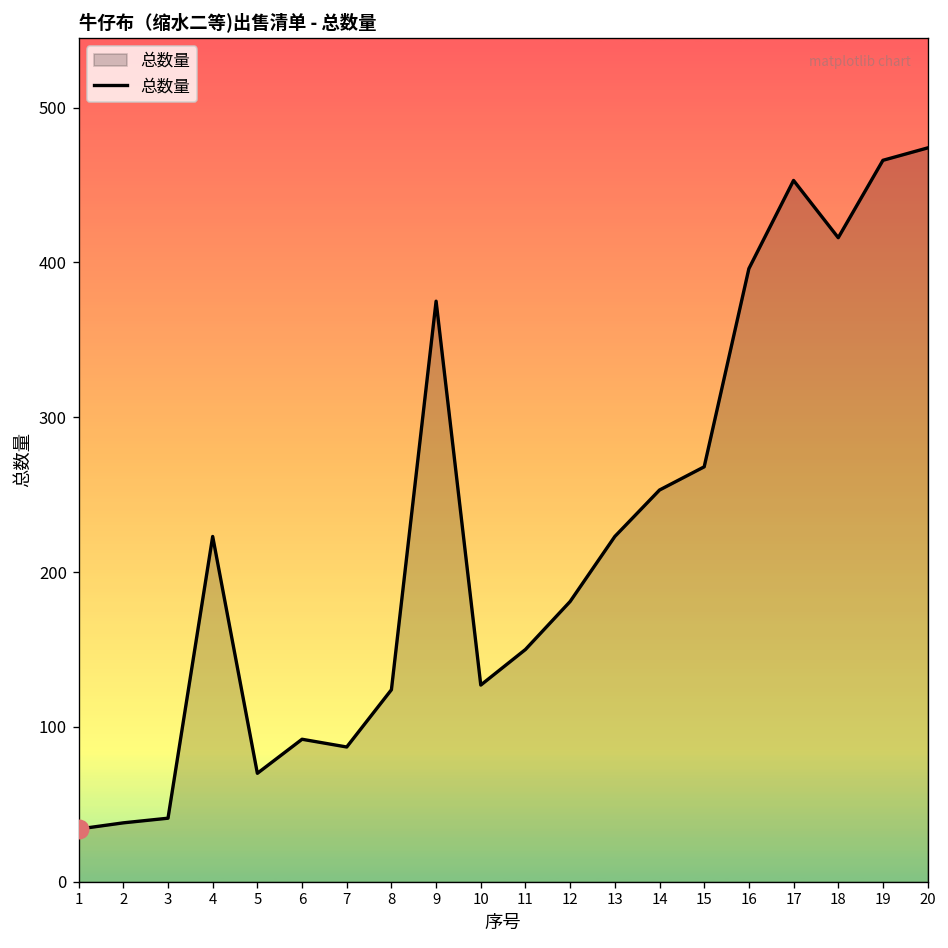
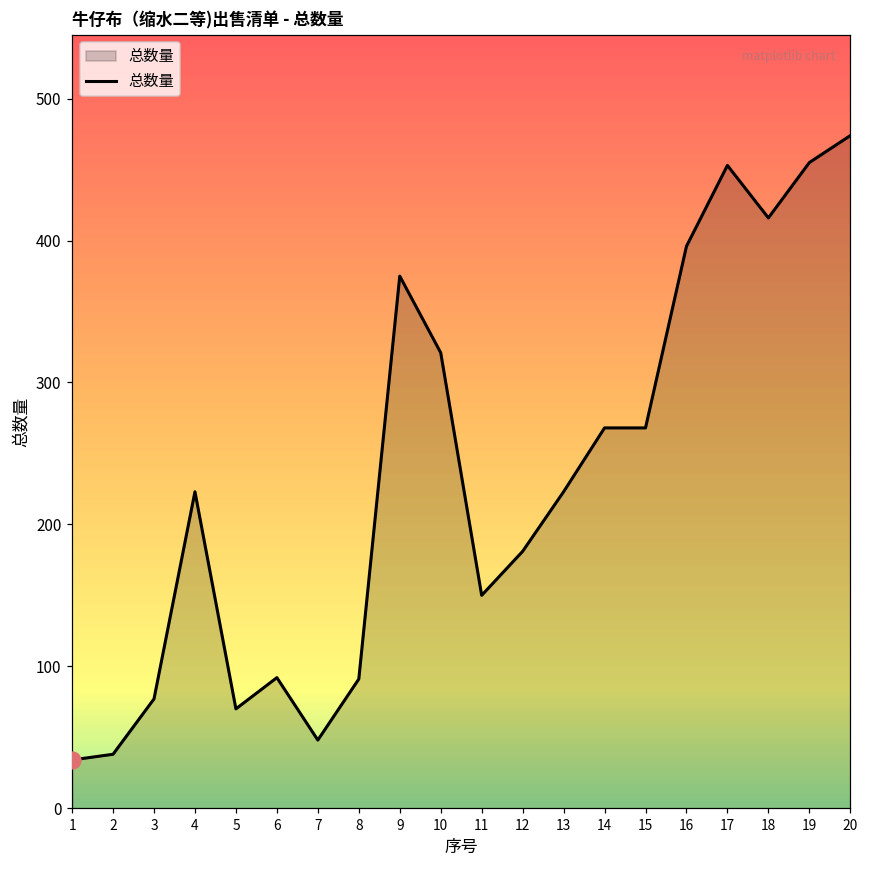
总数量, 3: 41 -> 77
总数量, 7: 87 -> 48
总数量, 8: 124 -> 91
总数量, 10: 127 -> 321
总数量, 14: 253 -> 268
总数量, 19: 466 -> 455
